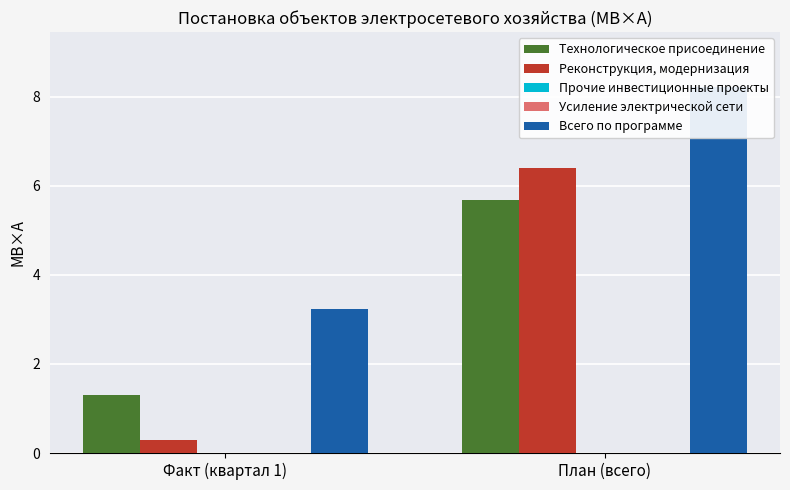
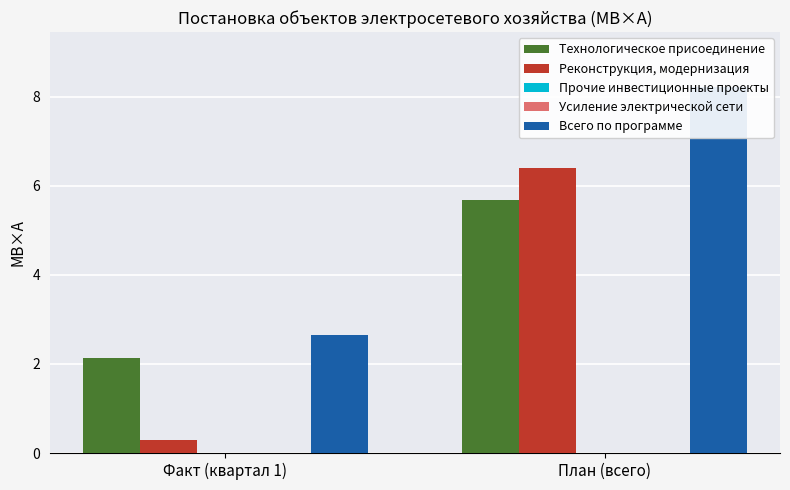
Технологическое присоединение, Факт (квартал 1): 1.3 -> 2.1
Всего по программе, Факт (квартал 1): 3.2 -> 2.6
